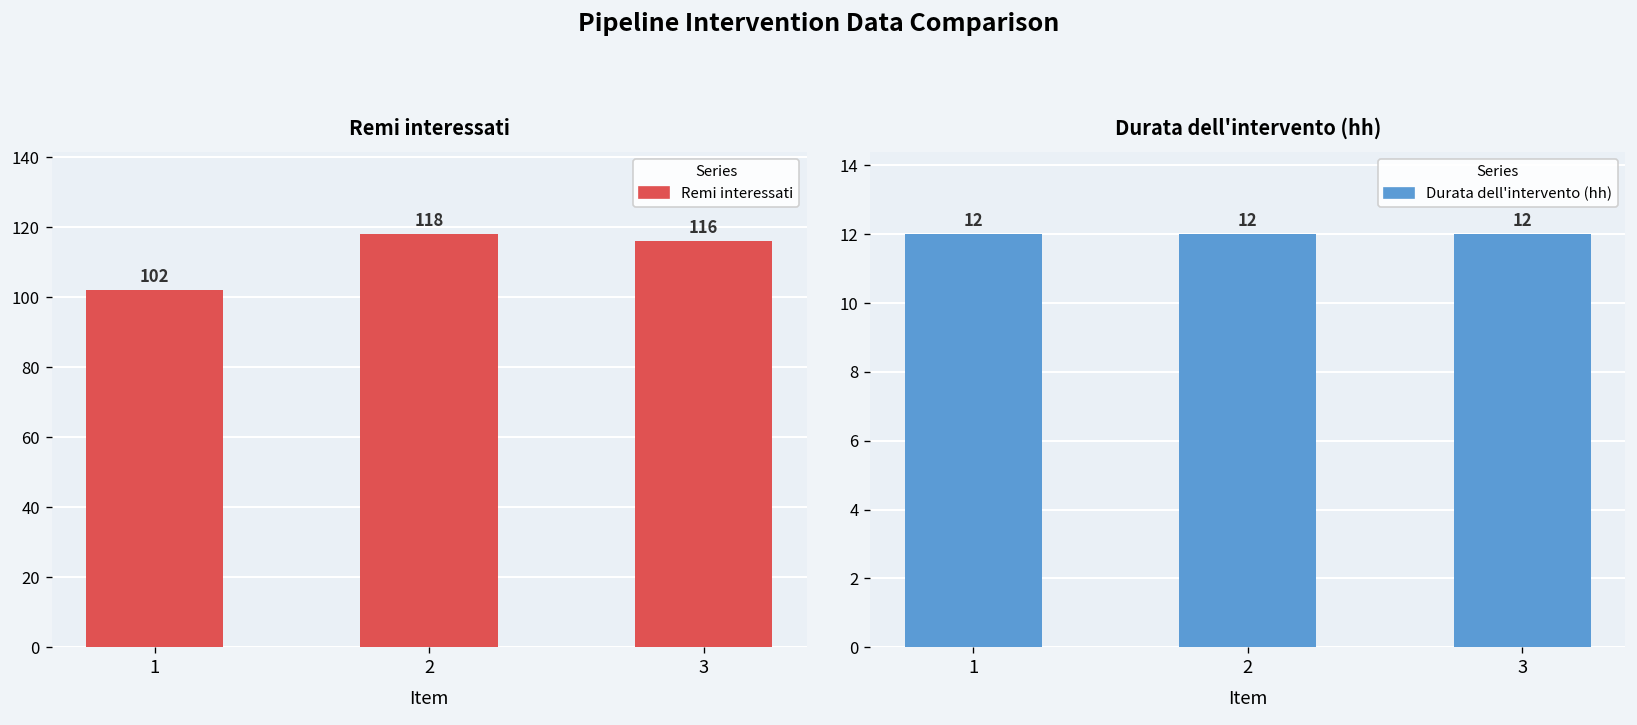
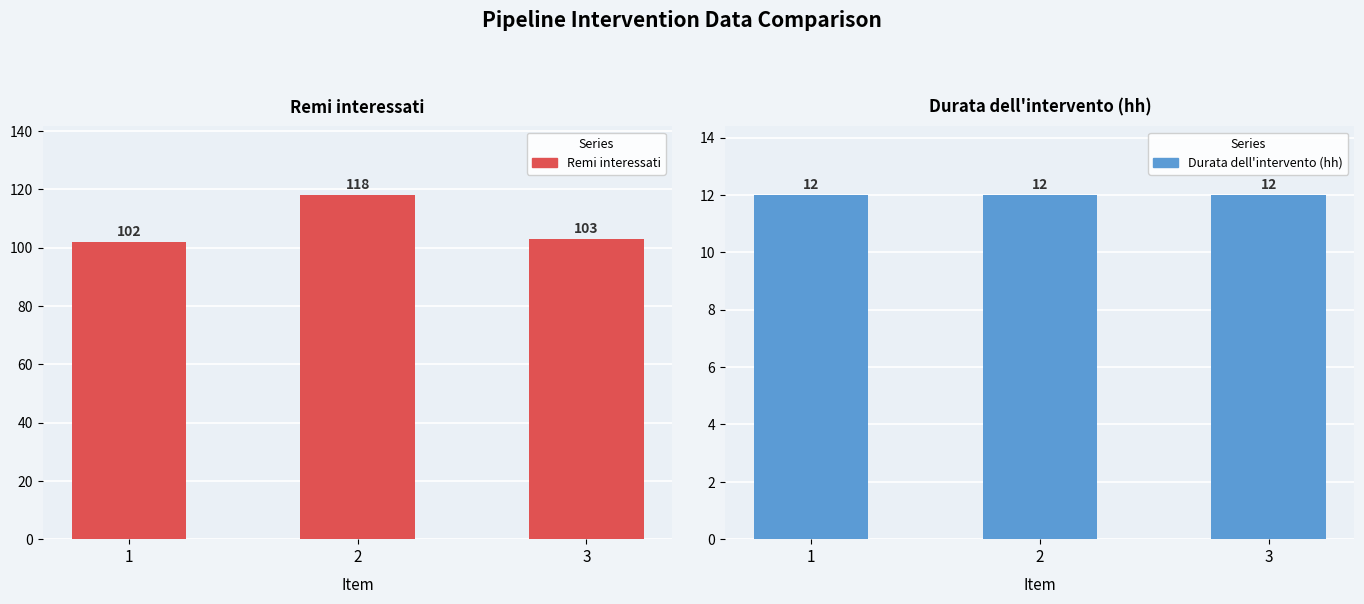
Remi interessati, 3: 116 -> 103
